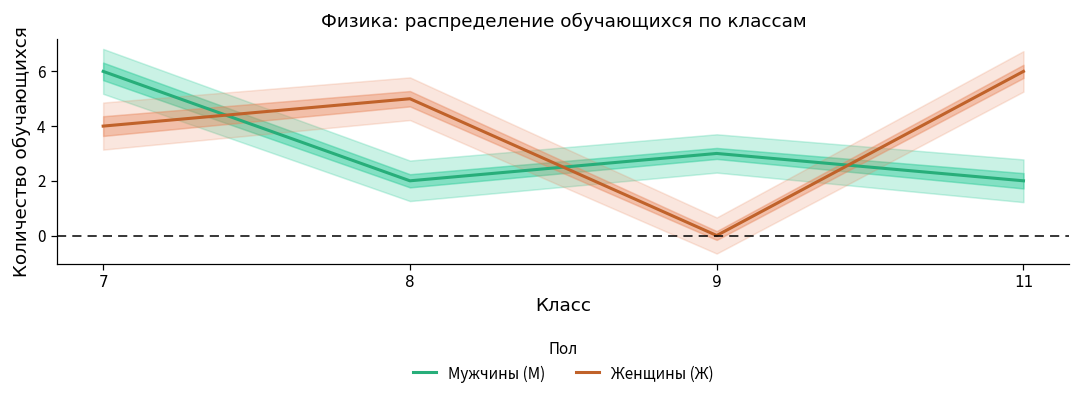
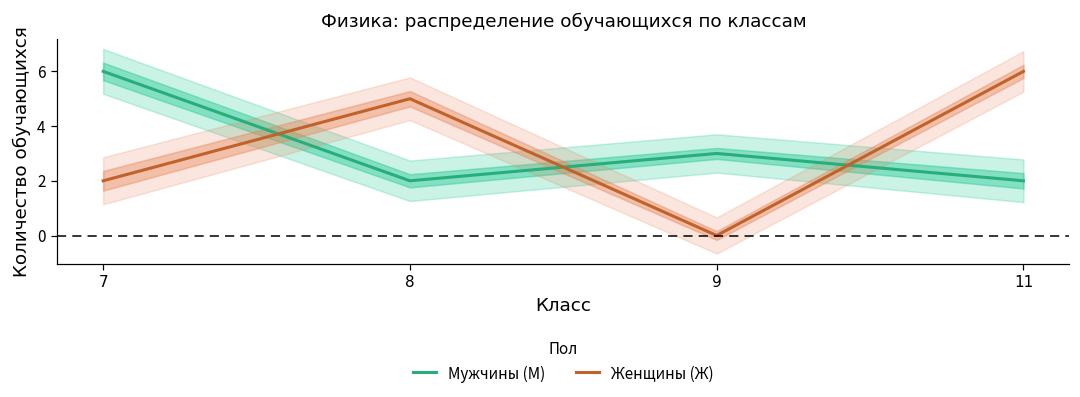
Женщины (Ж), 7: 4 -> 2
